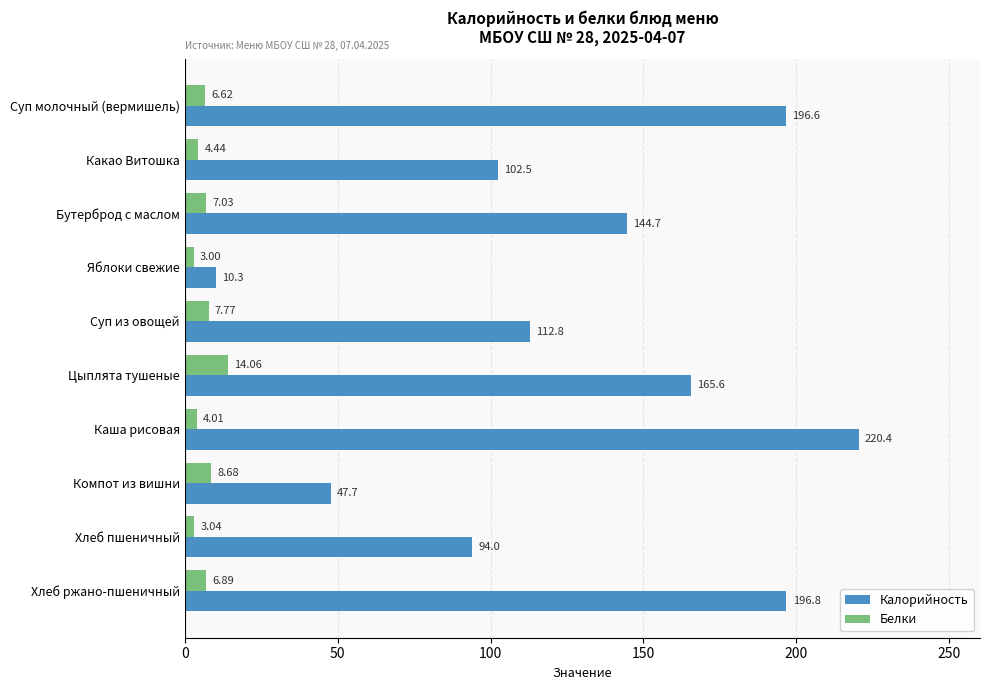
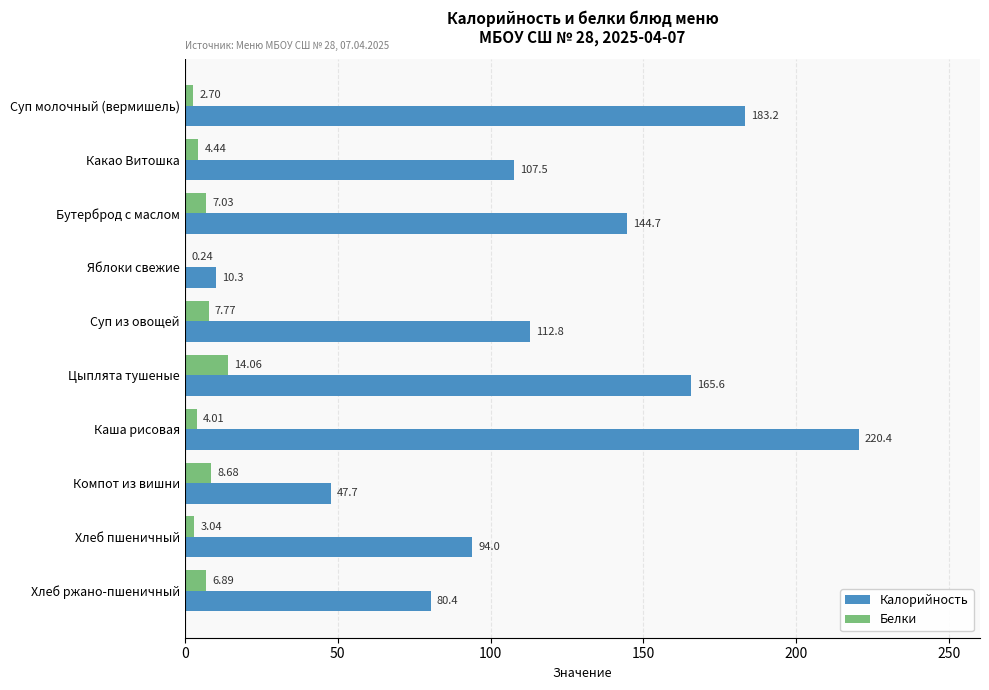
Белки, Суп молочный (вермишель): 6.62 -> 2.70
Калорийность, Суп молочный (вермишель): 196.6 -> 183.2
Калорийность, Какао Витошка: 102.5 -> 107.5
Белки, Яблоки свежие: 3.00 -> 0.24
Калорийность, Хлеб ржано-пшеничный: 196.8 -> 80.4
